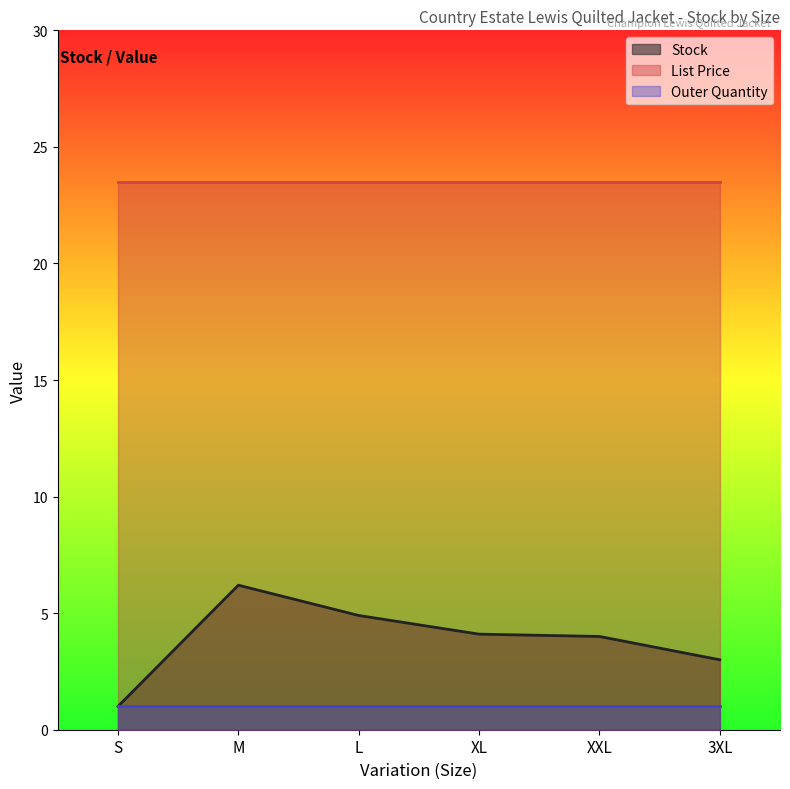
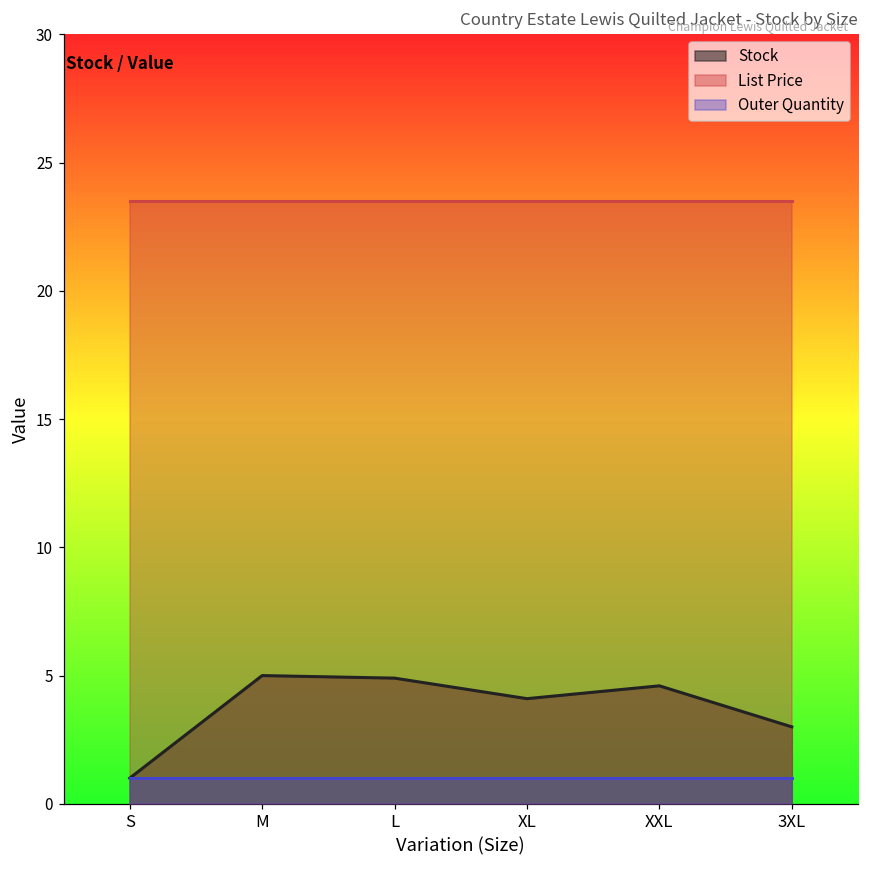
Stock, M: 6.2 -> 5.0
Stock, XXL: 4.0 -> 4.6
